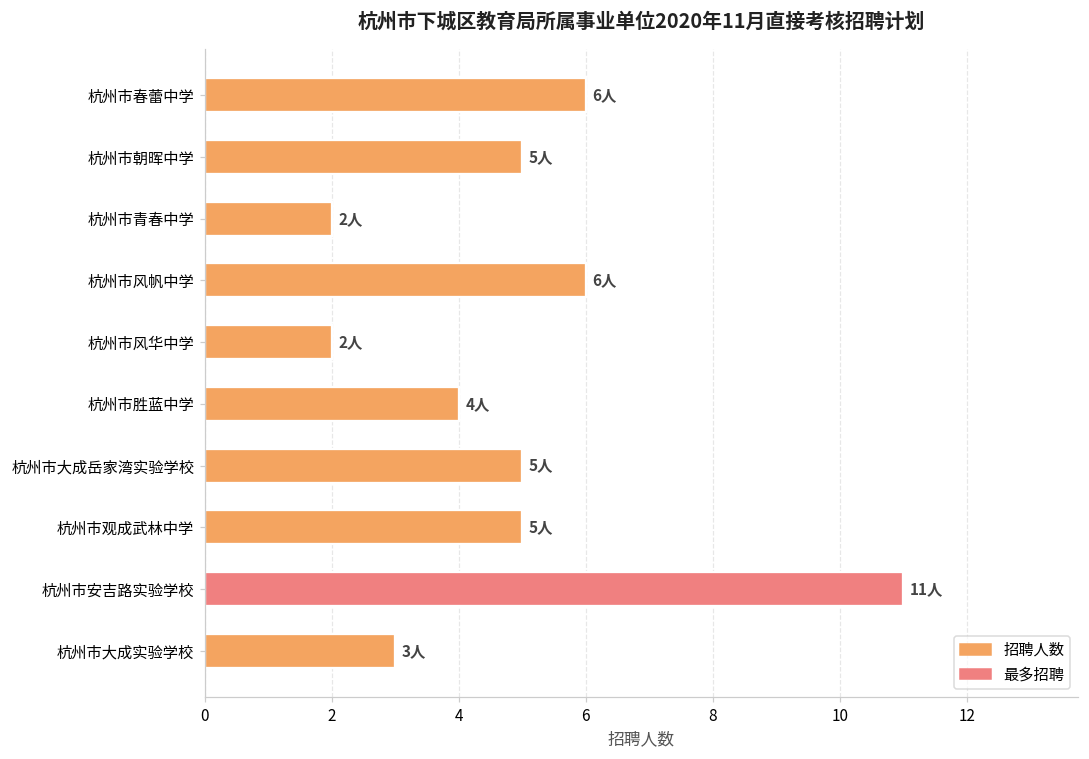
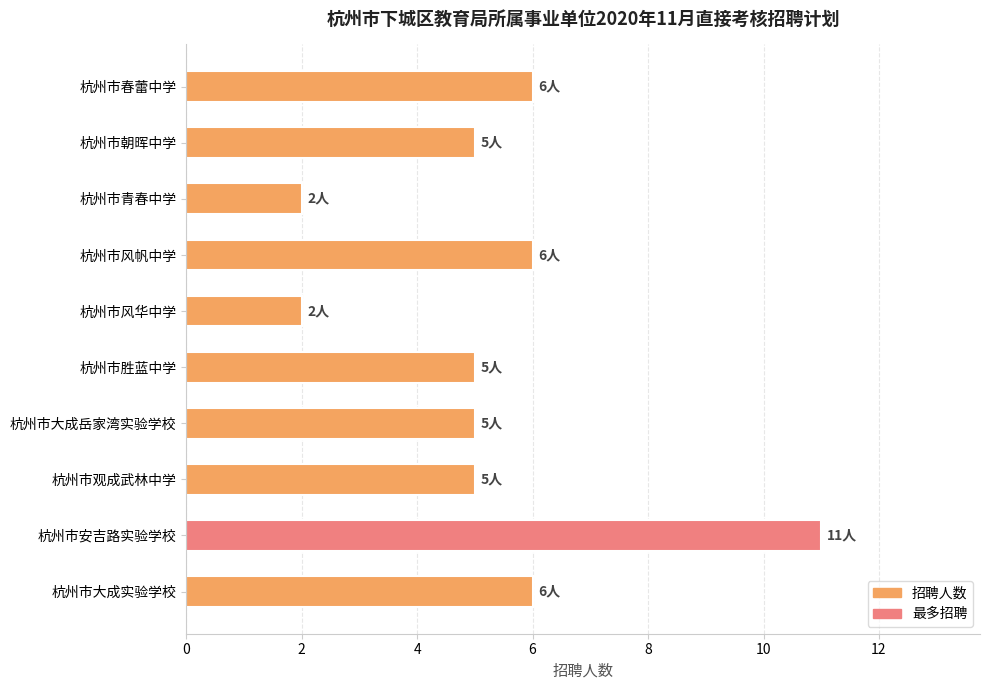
杭州市胜蓝中学: 4人 -> 5人
杭州市大成实验学校: 3人 -> 6人
